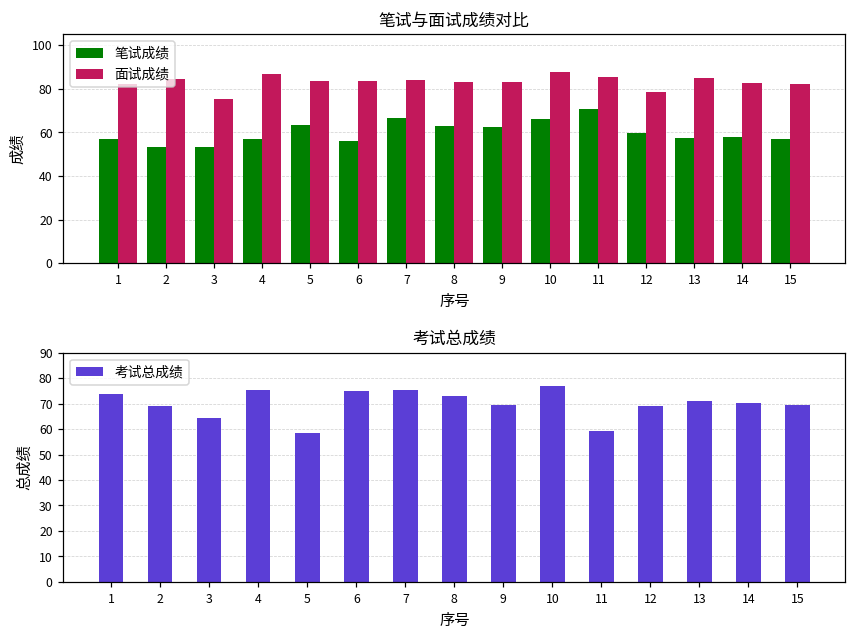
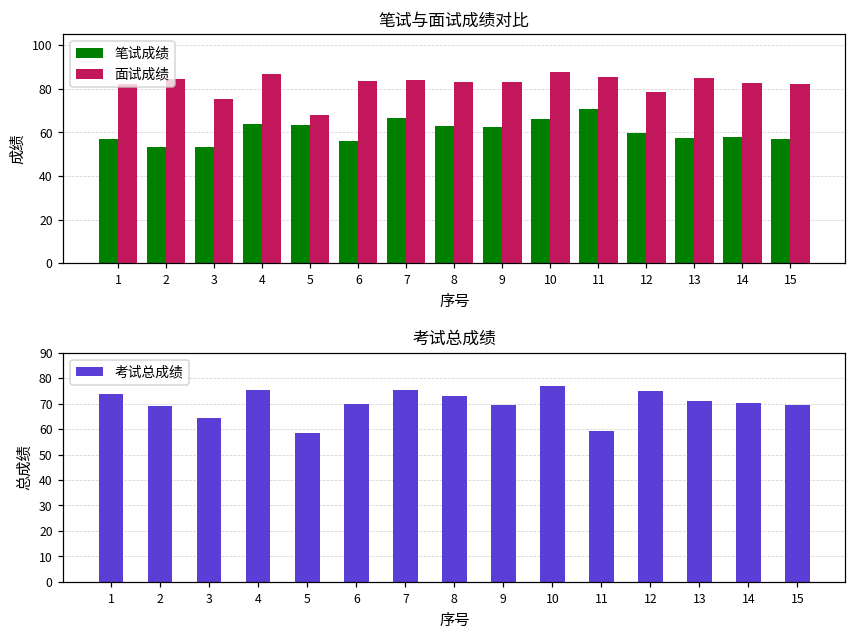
笔试与面试成绩对比, 笔试成绩, 4: 57 -> 64
笔试与面试成绩对比, 面试成绩, 5: 84 -> 68
考试总成绩, 6: 75 -> 70
考试总成绩, 12: 69 -> 75
